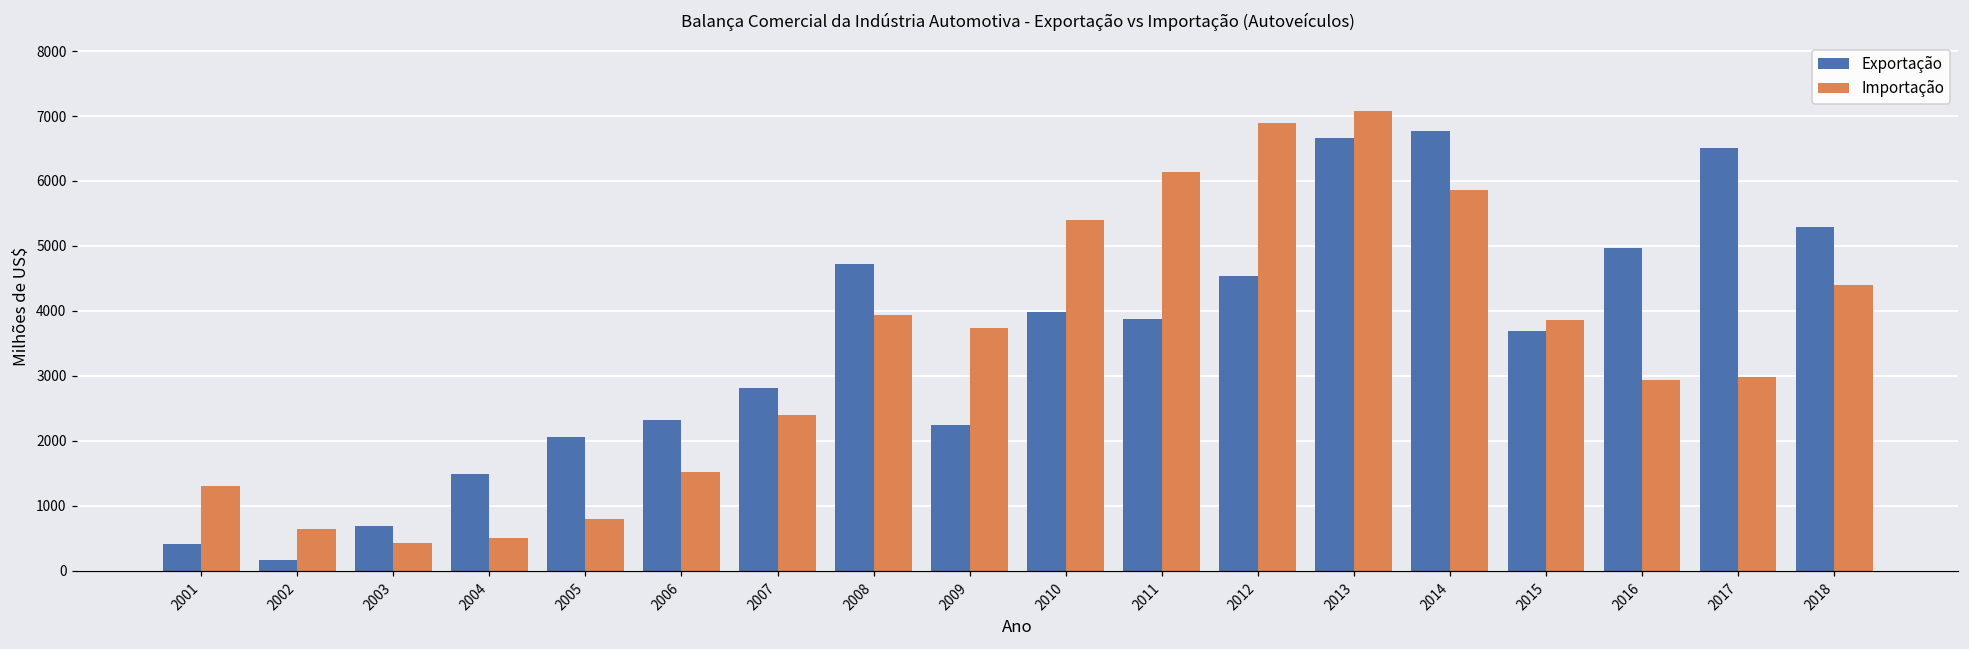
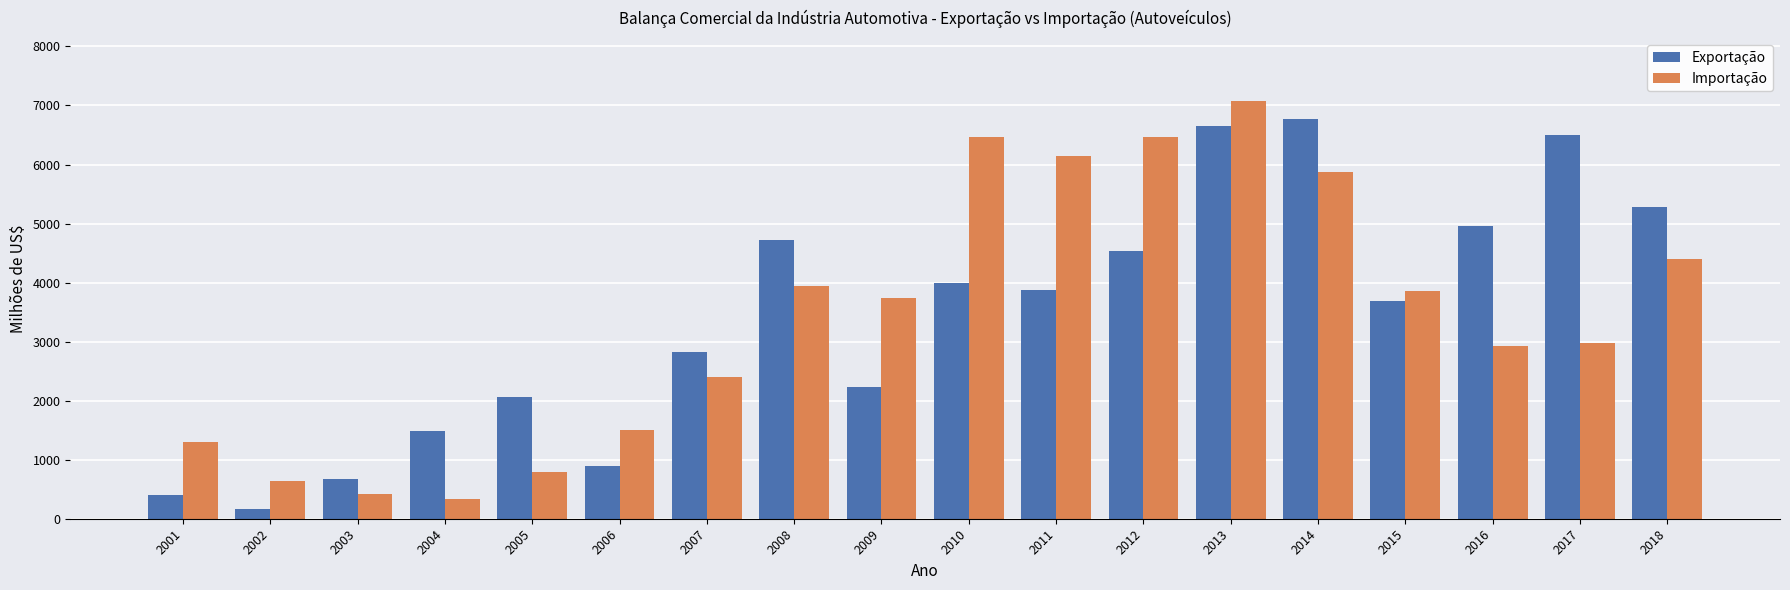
Importação, 2004: 500 -> 300
Exportação, 2006: 2300 -> 900
Importação, 2010: 5400 -> 6500
Importação, 2012: 6900 -> 6500
